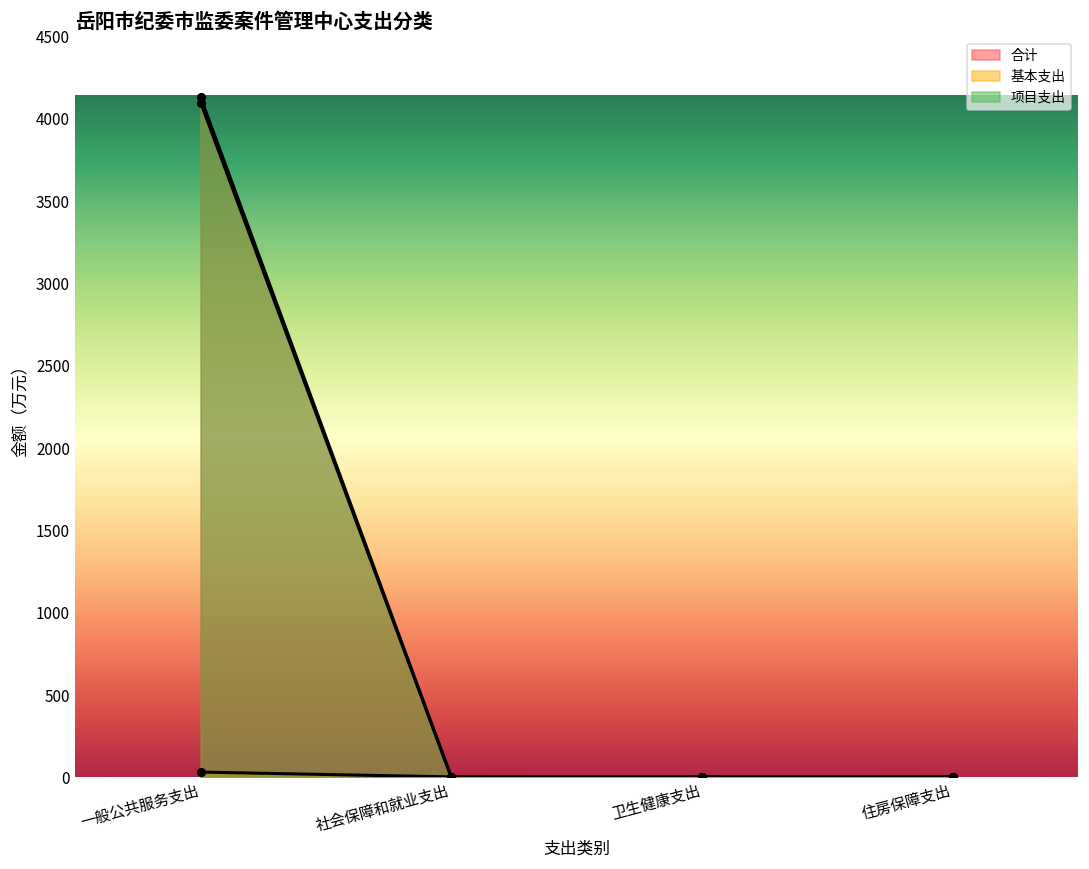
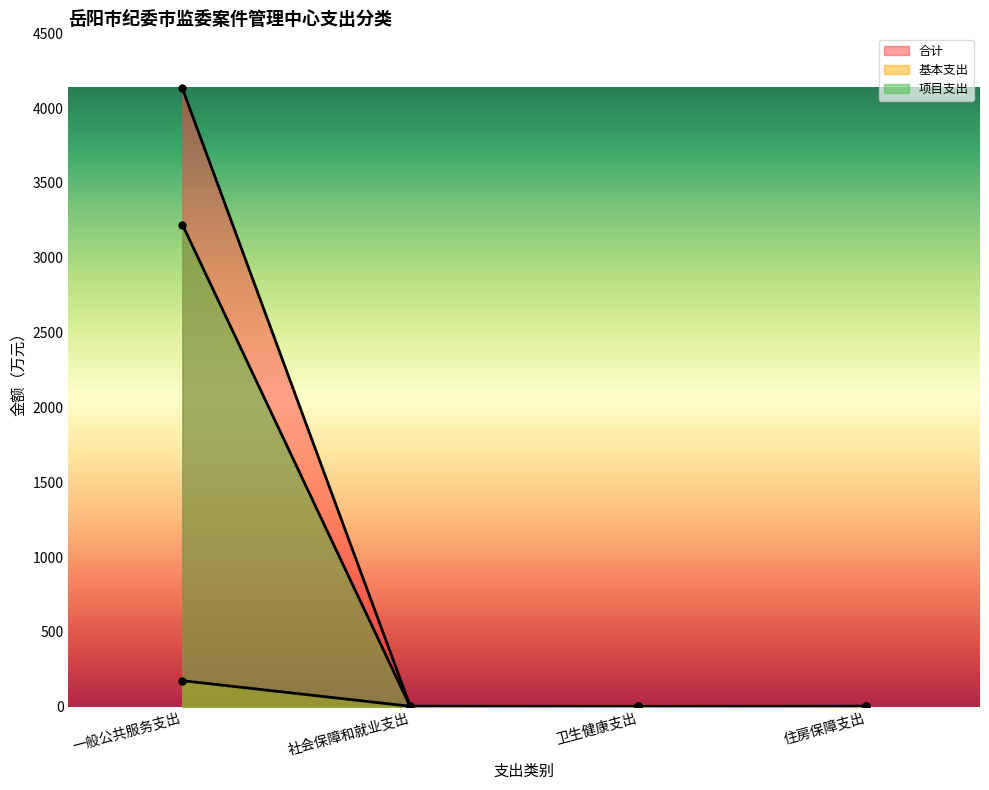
基本支出, 一般公共服务支出: 30 -> 170
项目支出, 一般公共服务支出: 4100 -> 3220
